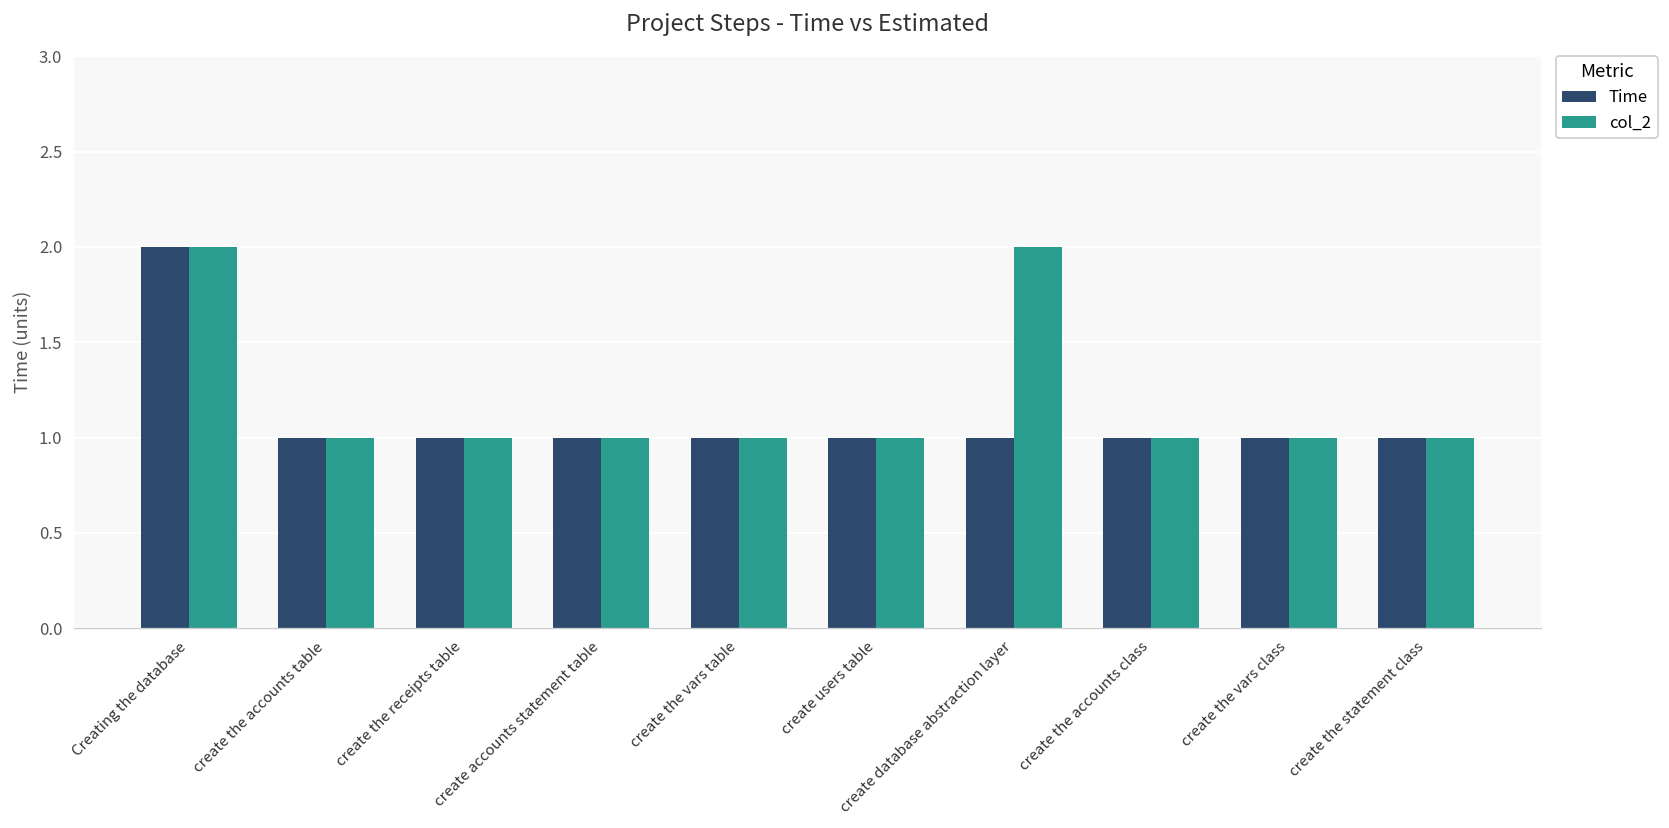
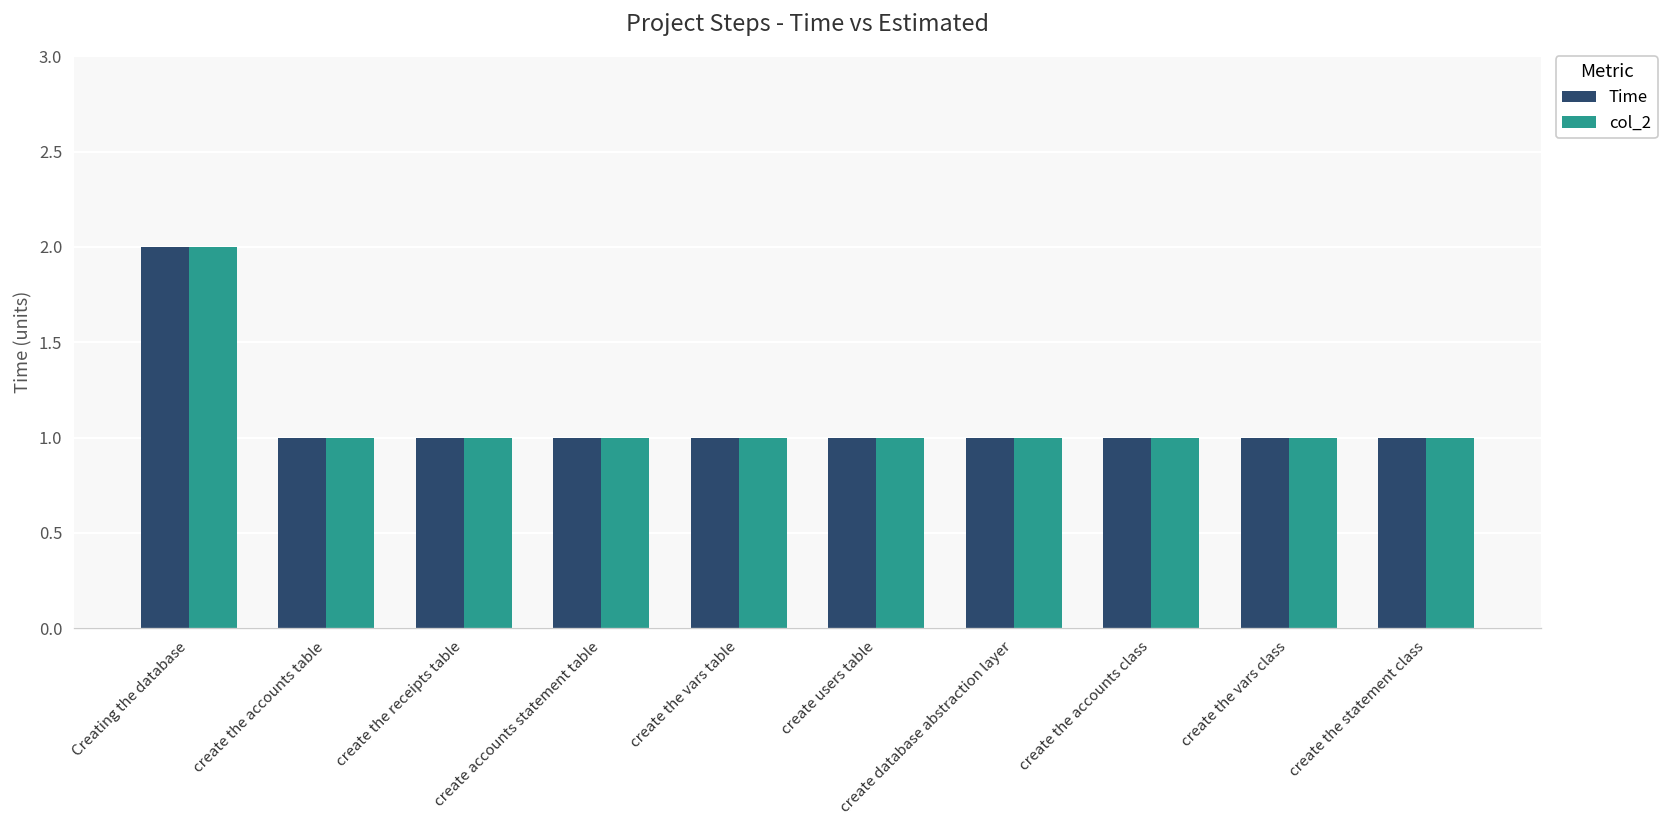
col_2, create database abstraction layer: 2 -> 1
